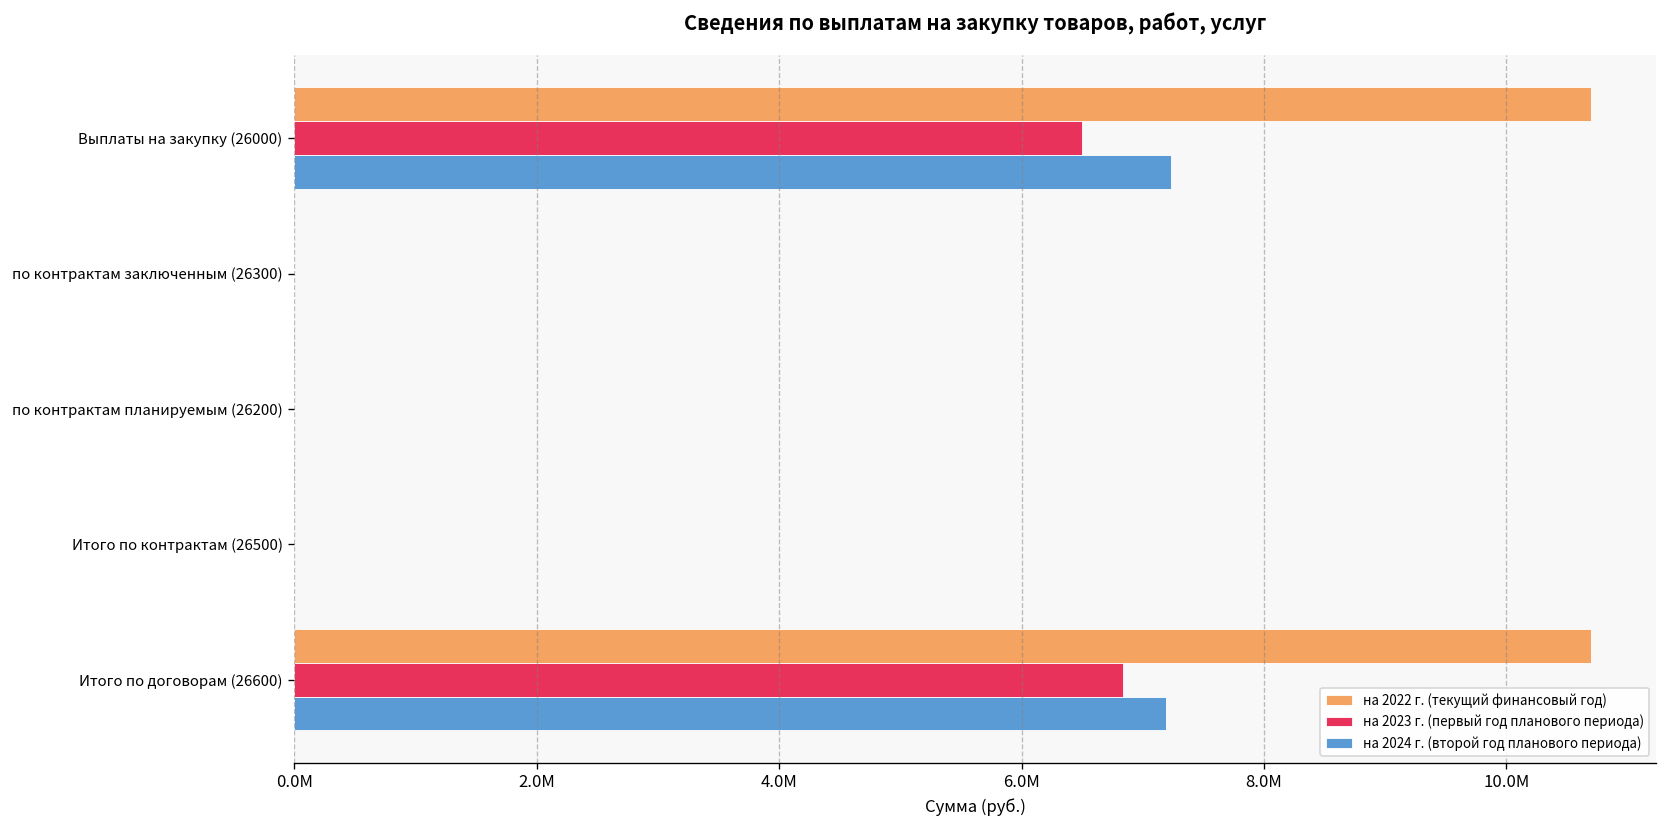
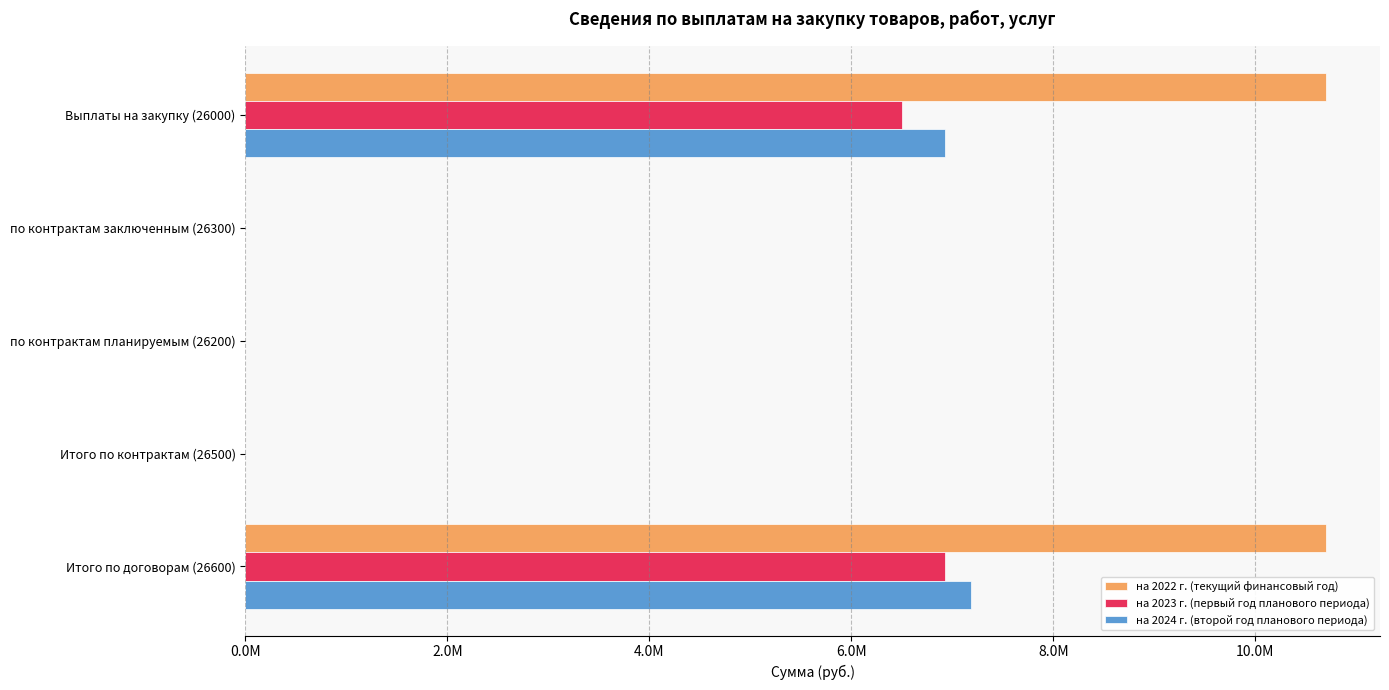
на 2024 г. (второй год планового периода), Выплаты на закупку (26000): 7230000 -> 6920000
на 2023 г. (первый год планового периода), Итого по договорам (26600): 6840000 -> 6920000
